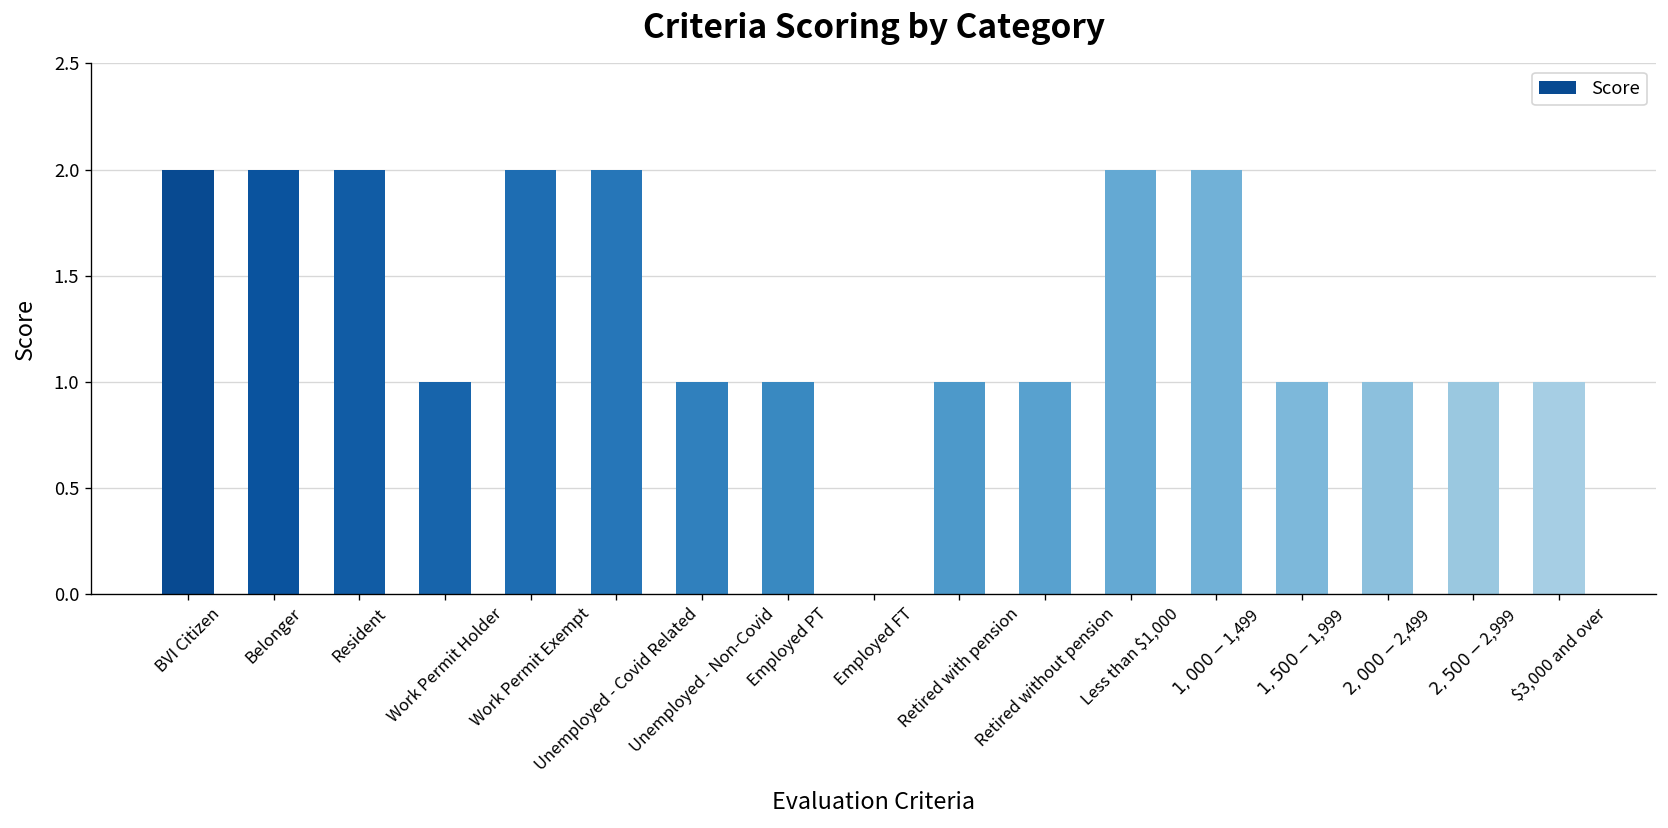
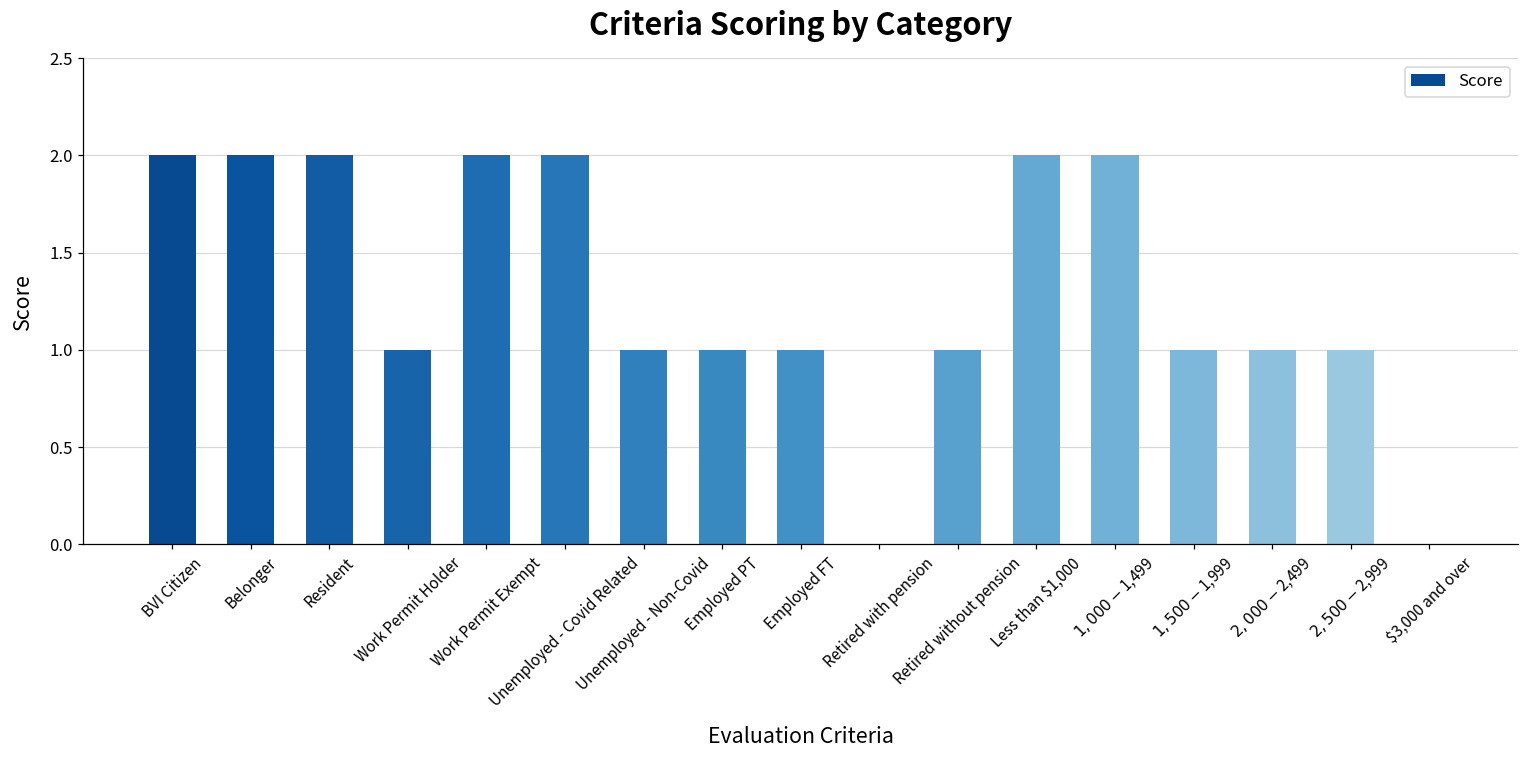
Employed FT: 0 -> 1
Retired with pension: 1 -> 0
$3,000 and over: 1 -> 0
